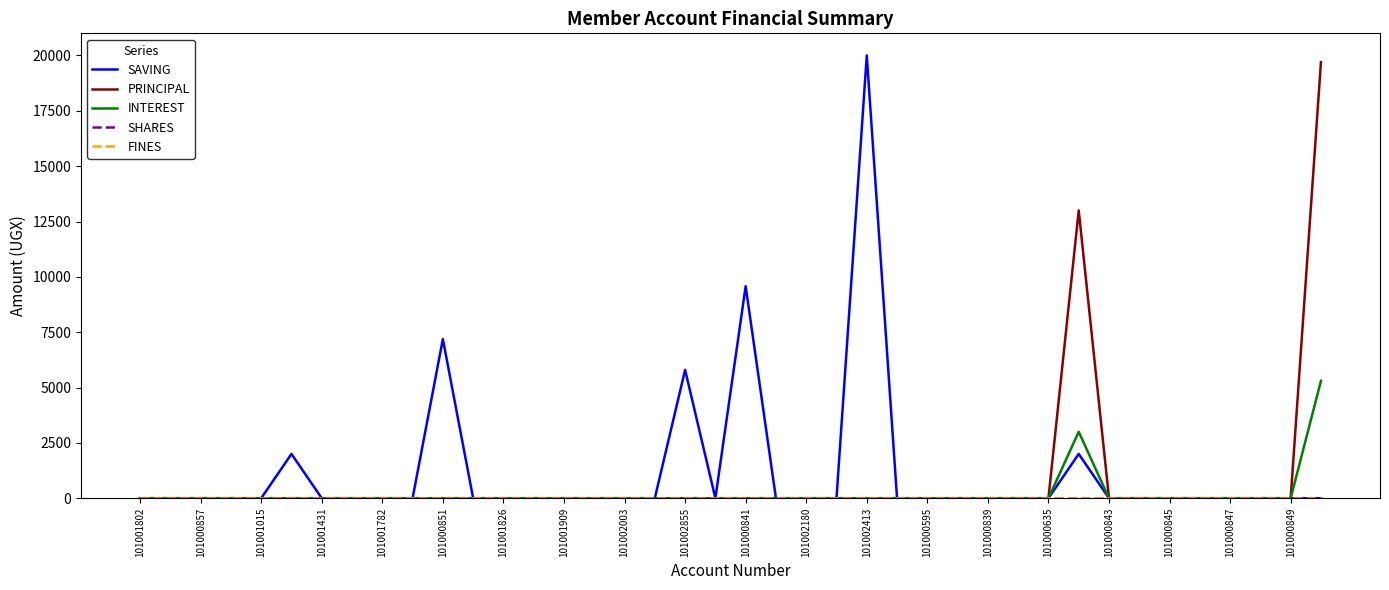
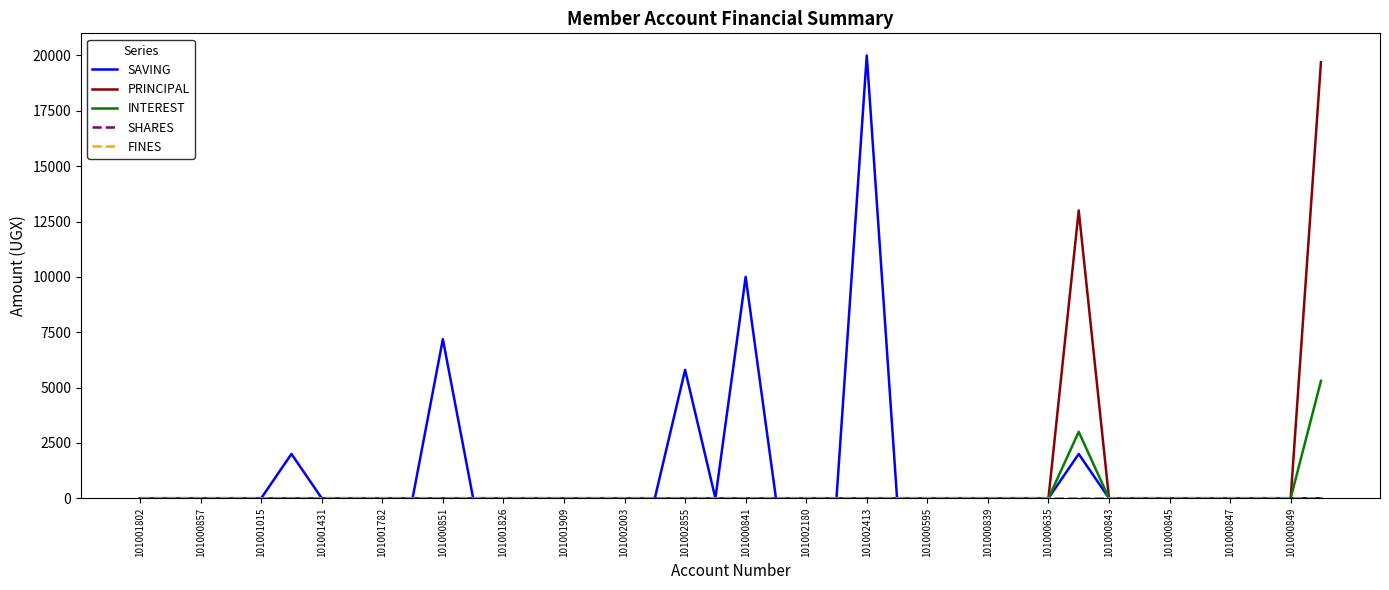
SAVING, 101000841: 9600 -> 10000
